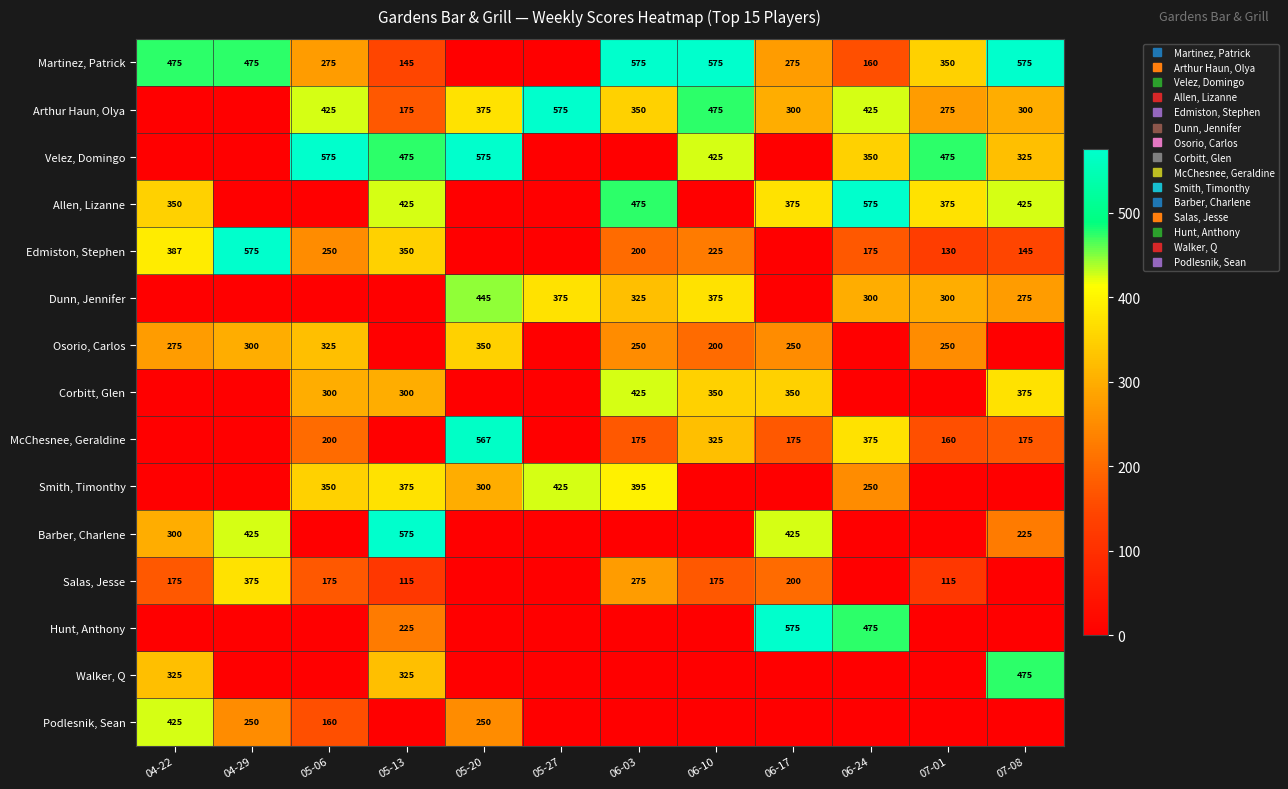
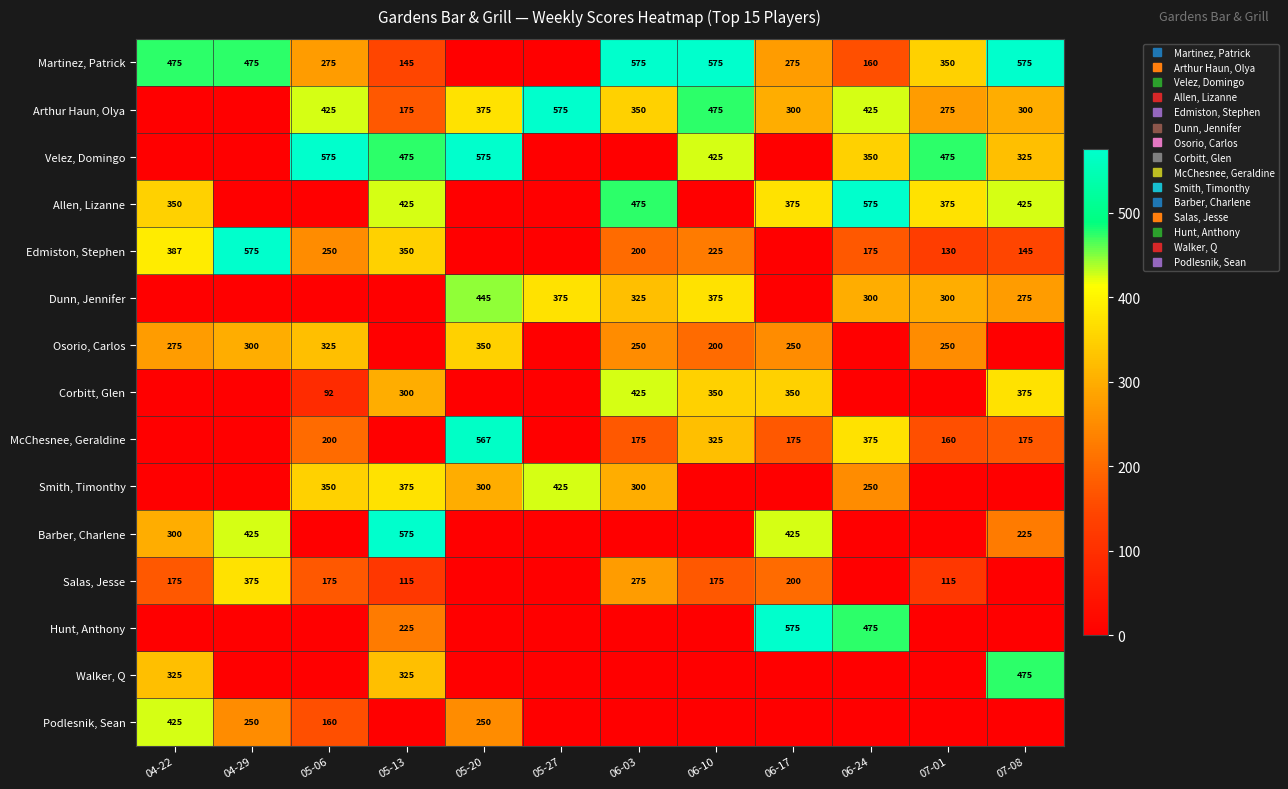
Corbitt, Glen, 05-06: 300 -> 92
Smith, Timonthy, 06-03: 395 -> 300
